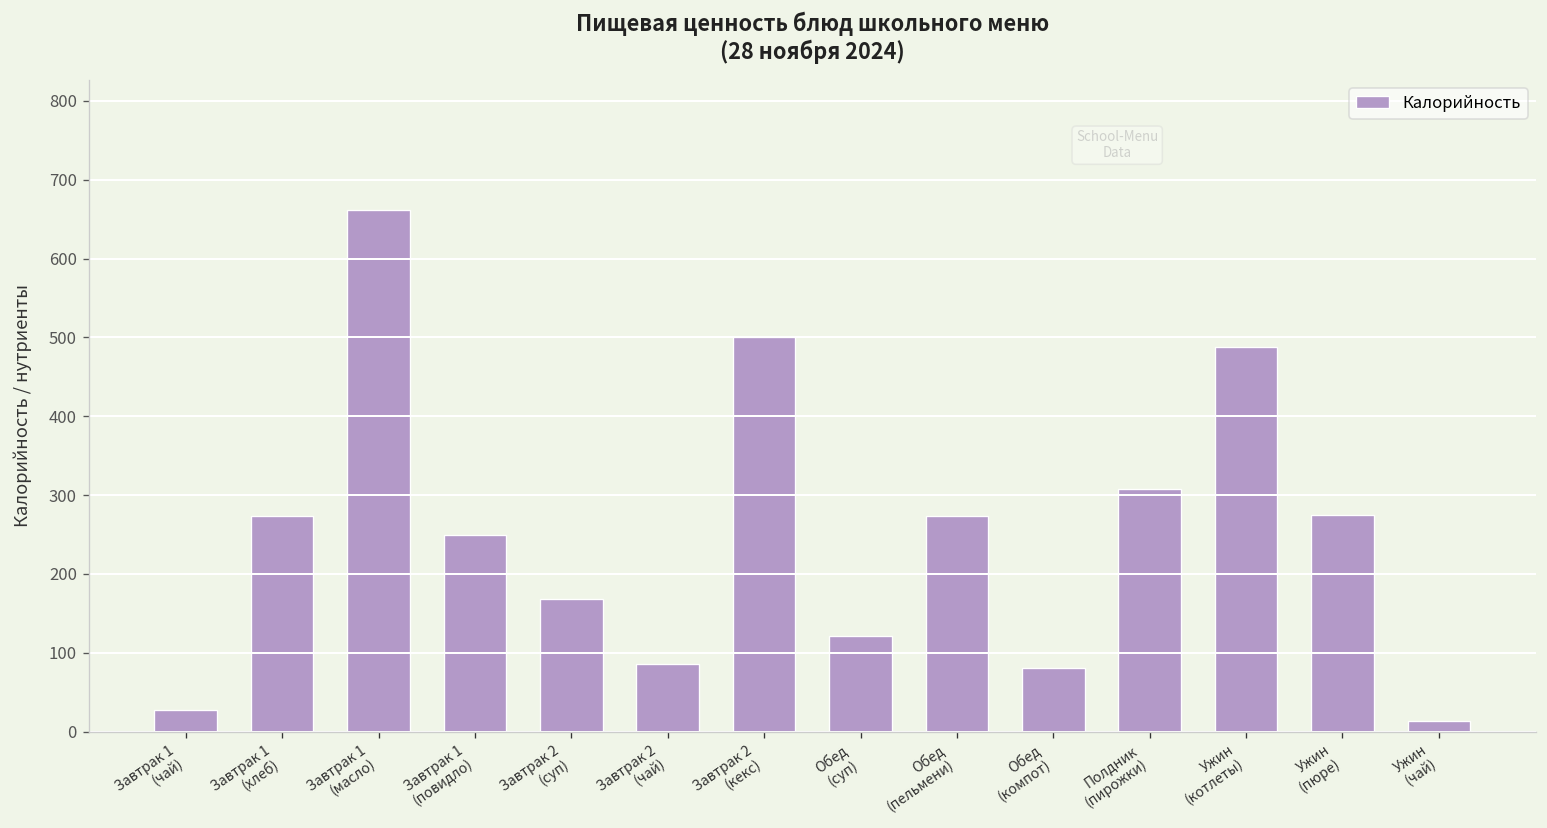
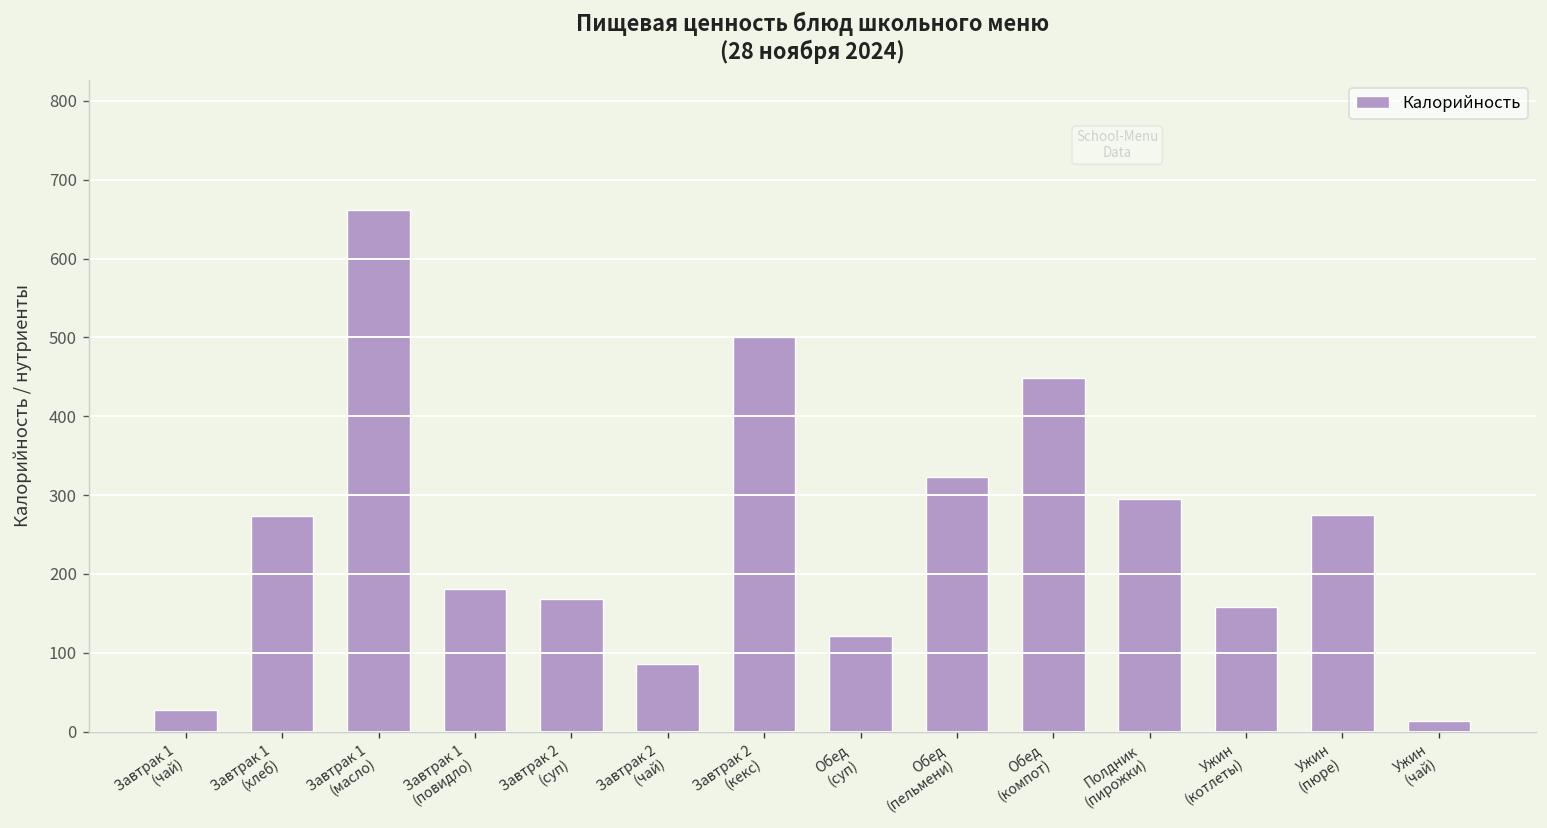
Завтрак 1 (повидло): 250 -> 180
Обед (пельмени): 270 -> 320
Обед (компот): 80 -> 450
Полдник (пирожки): 310 -> 290
Ужин (котлеты): 490 -> 160
